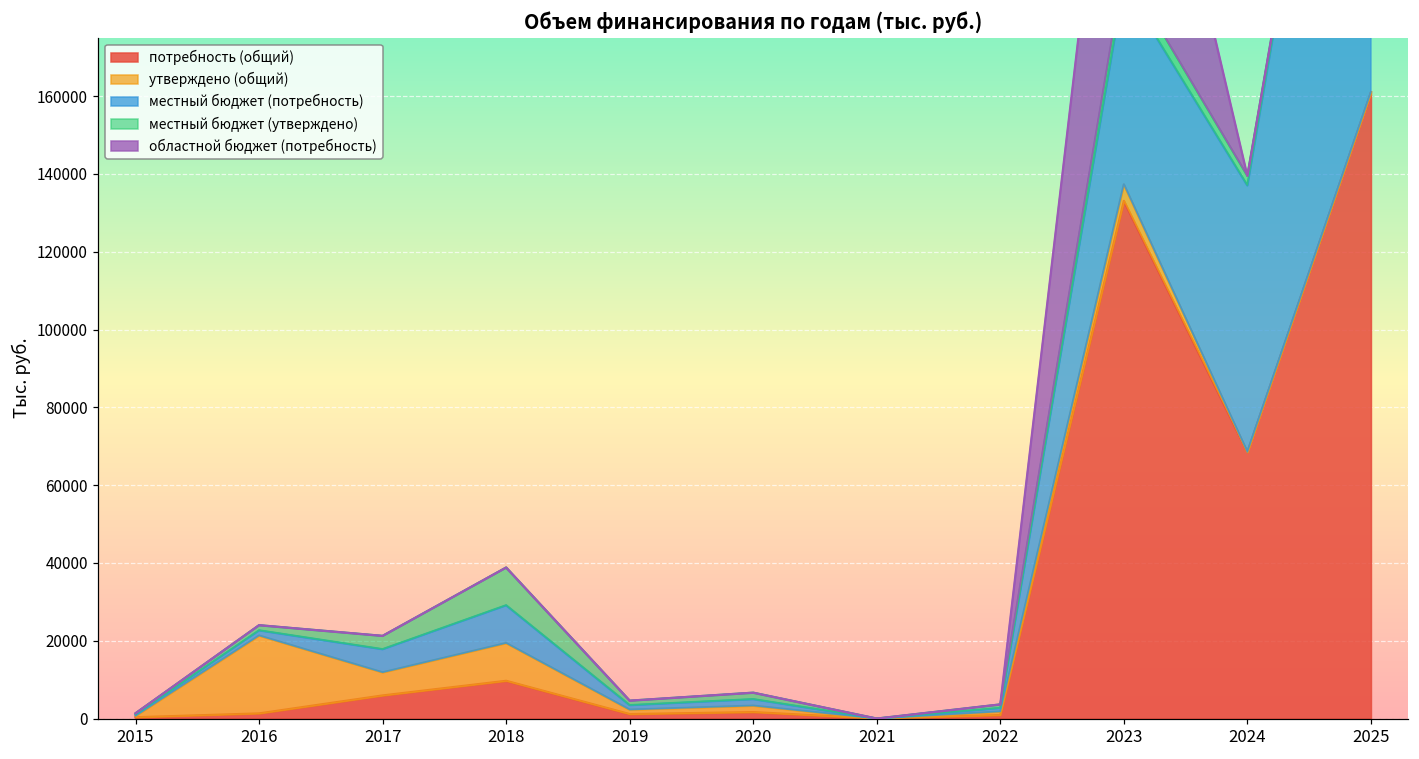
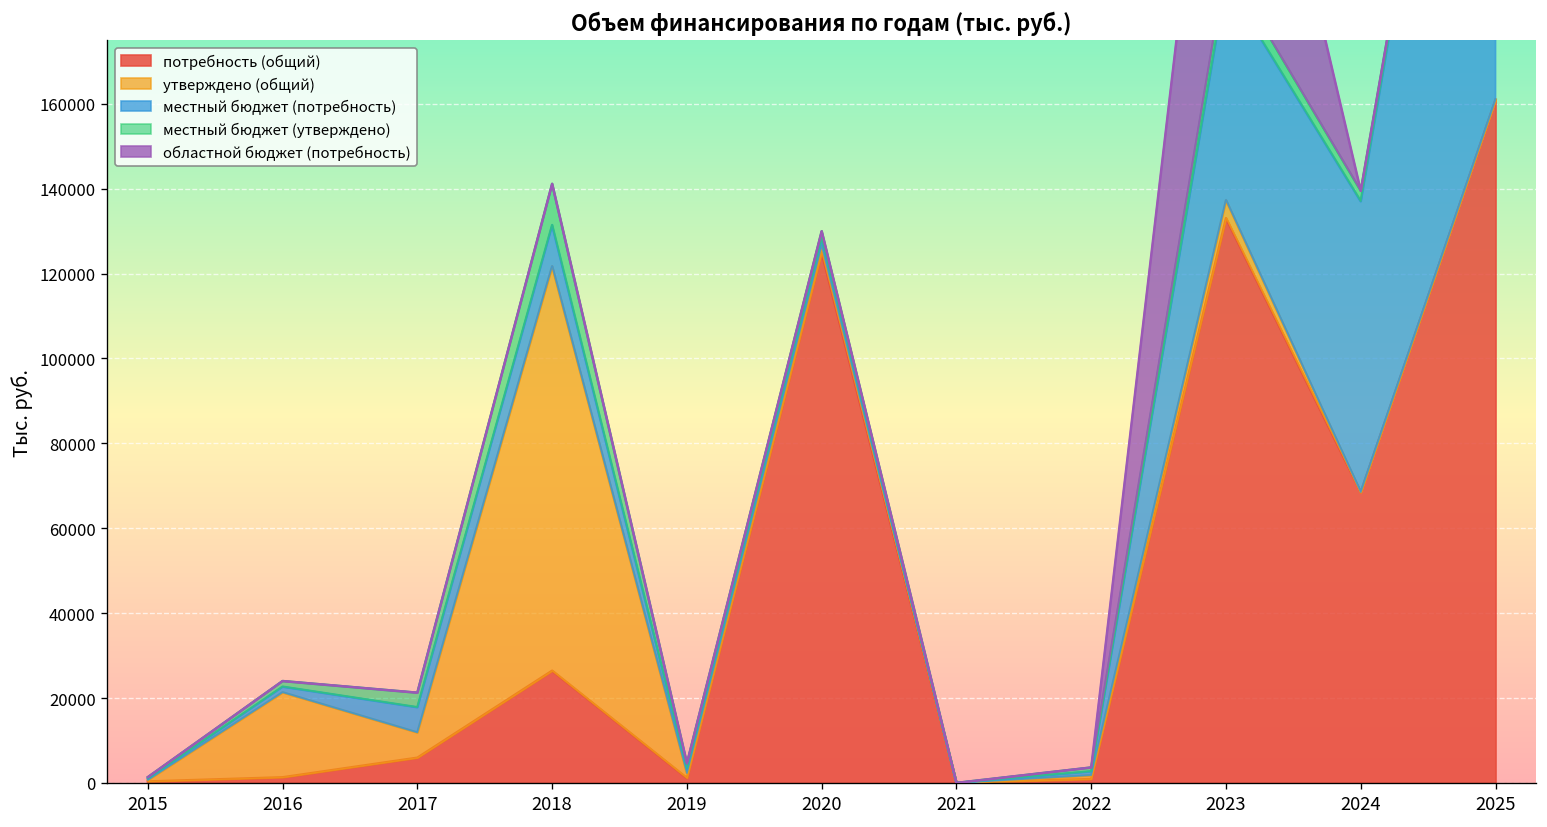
потребность (общий), 2018: 10000 -> 26000
утверждено (общий), 2018: 10000 -> 95000
потребность (общий), 2020: 2000 -> 125000
